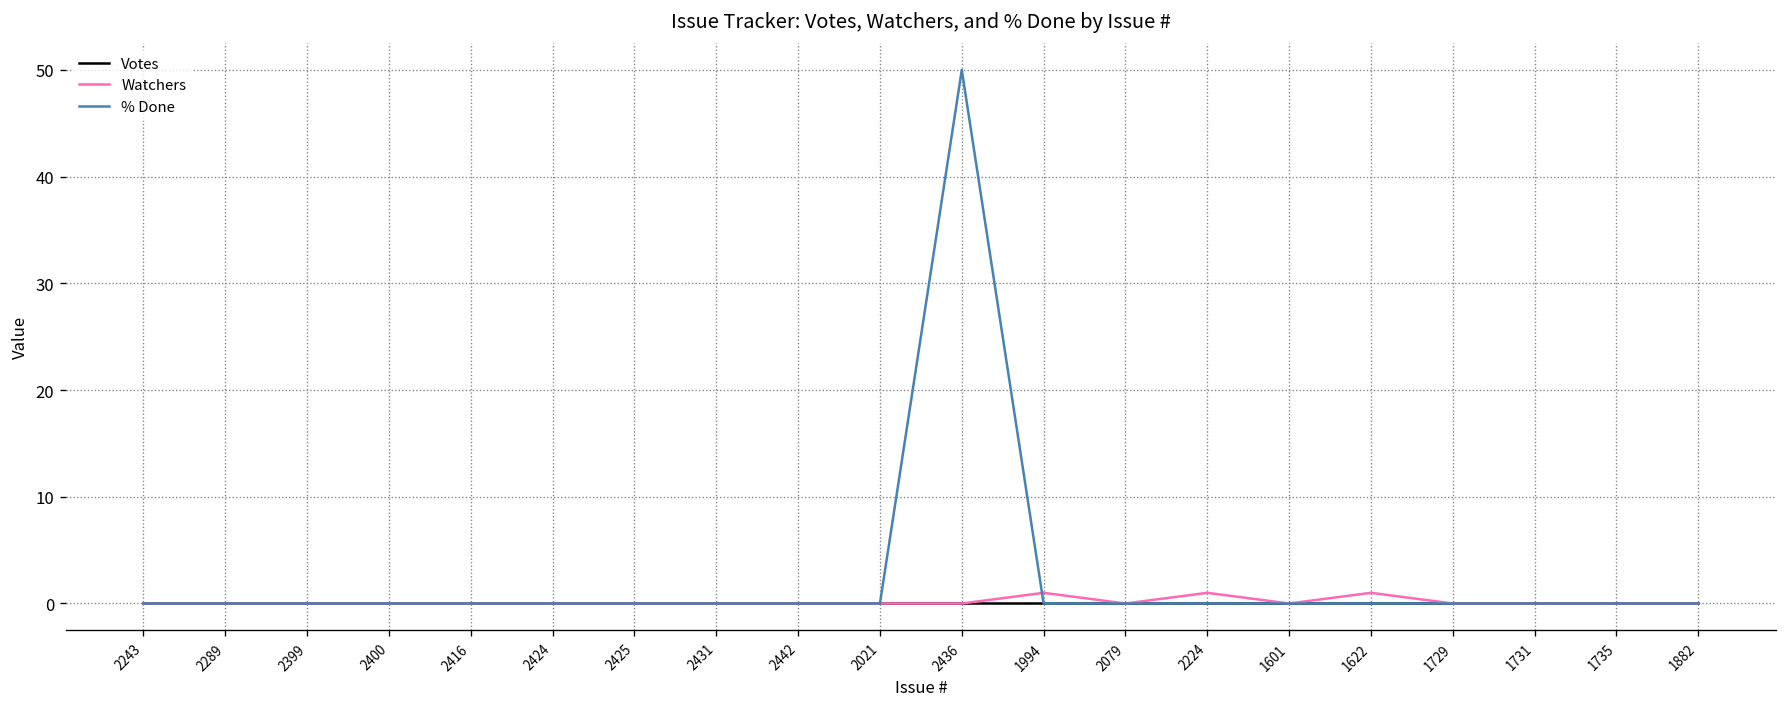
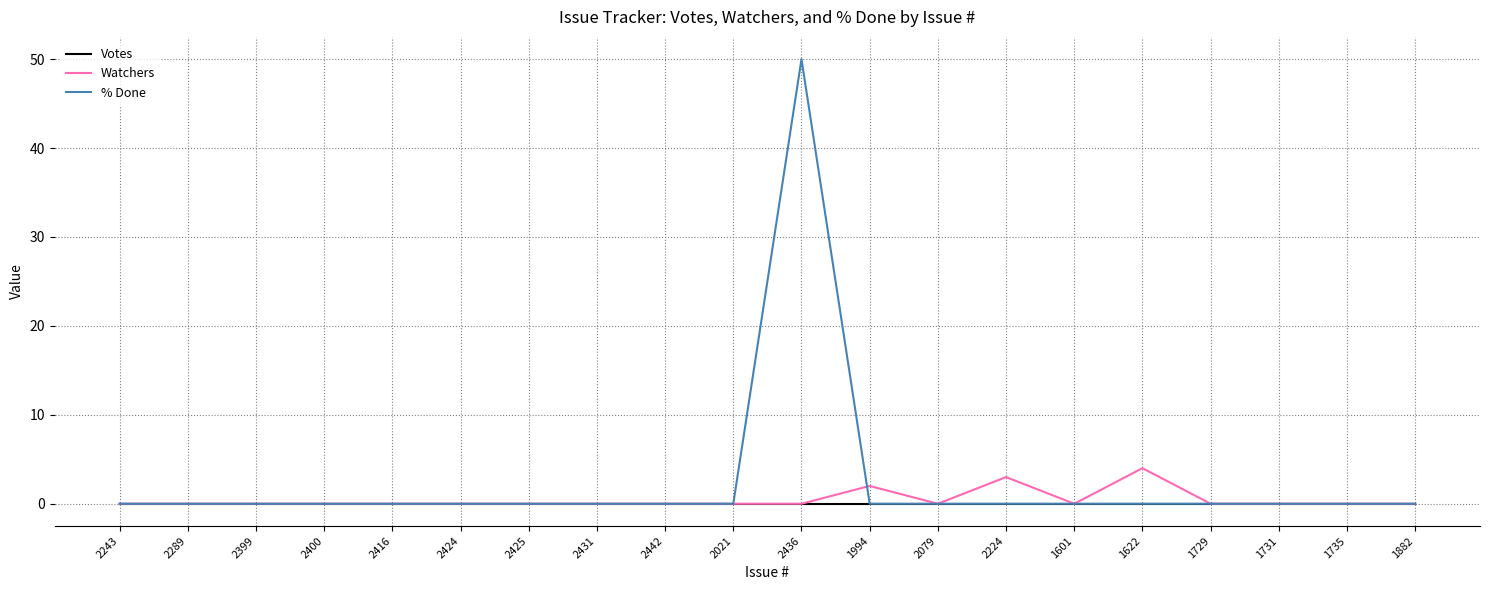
Watchers, 1994: 1 -> 2
Watchers, 2224: 1 -> 3
Watchers, 1622: 1 -> 4
